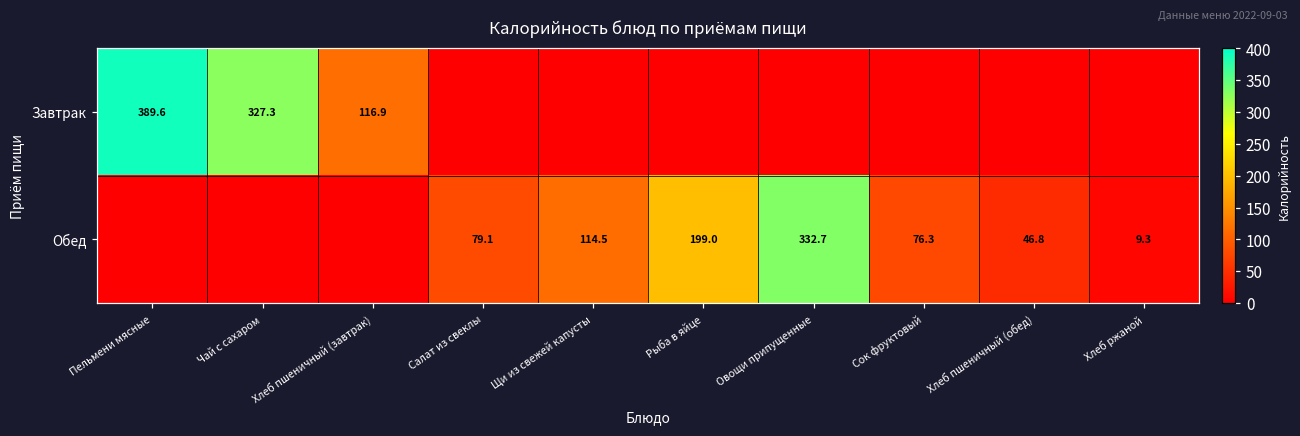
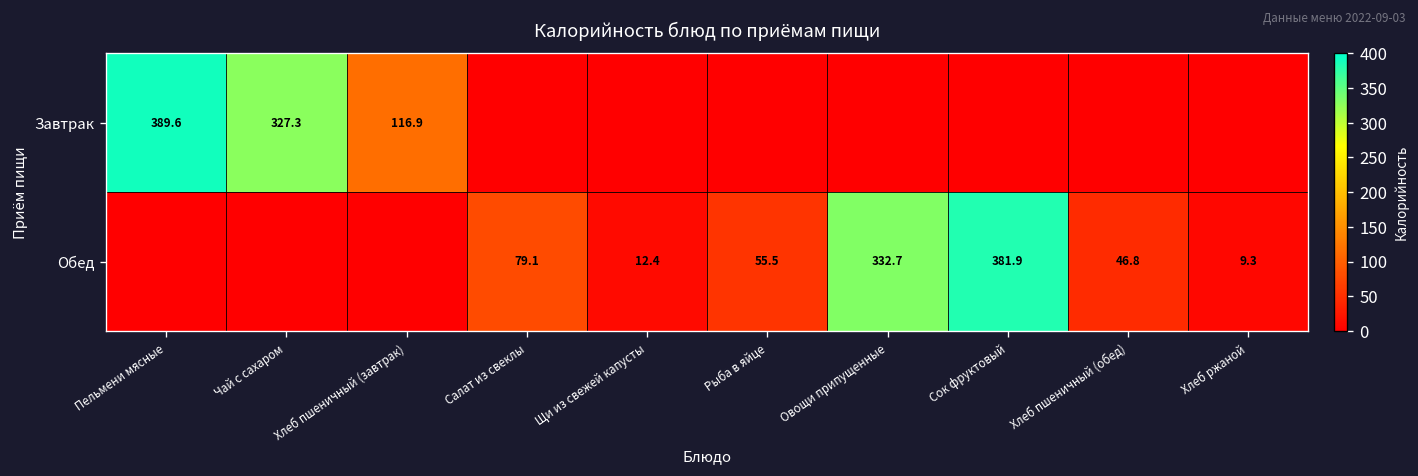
Обед, Щи из свежей капусты: 114.5 -> 12.4
Обед, Рыба в яйце: 199.0 -> 55.5
Обед, Сок фруктовый: 76.3 -> 381.9
